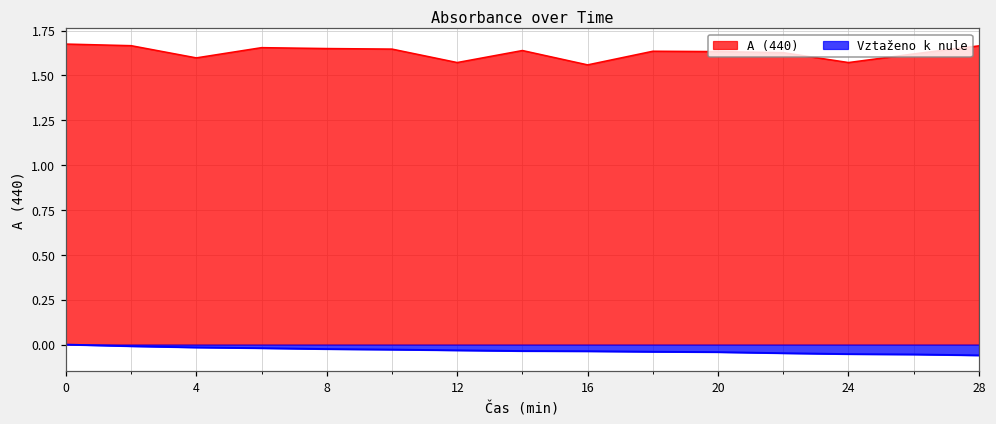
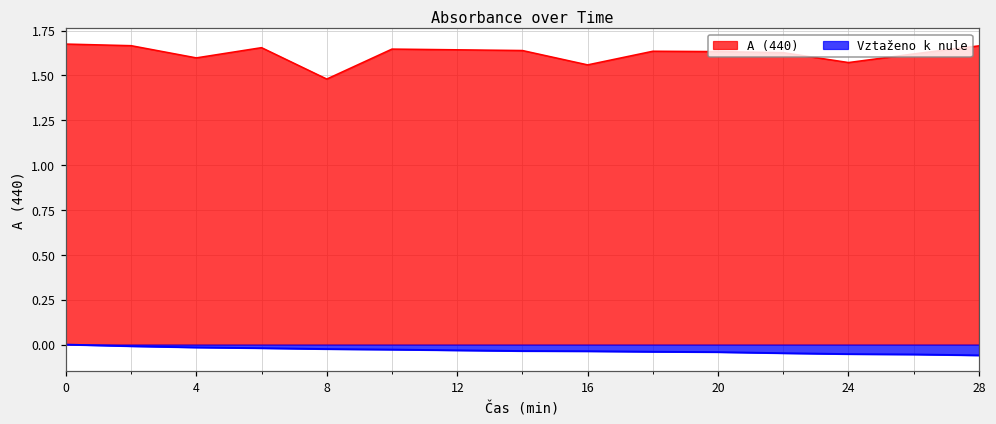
A (440), 8: 1.65 -> 1.48
A (440), 12: 1.57 -> 1.64
